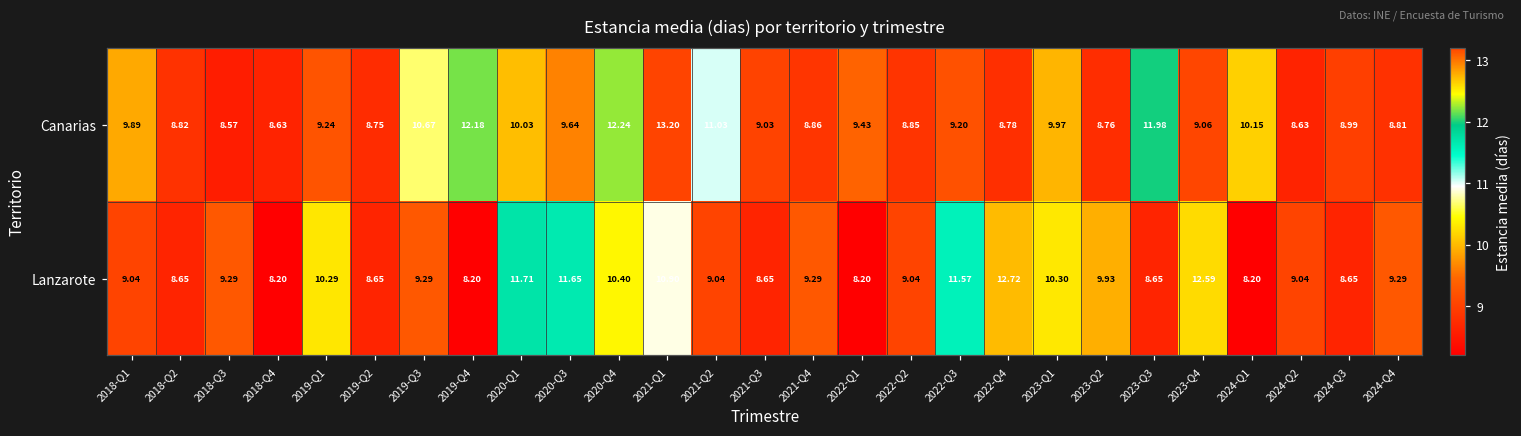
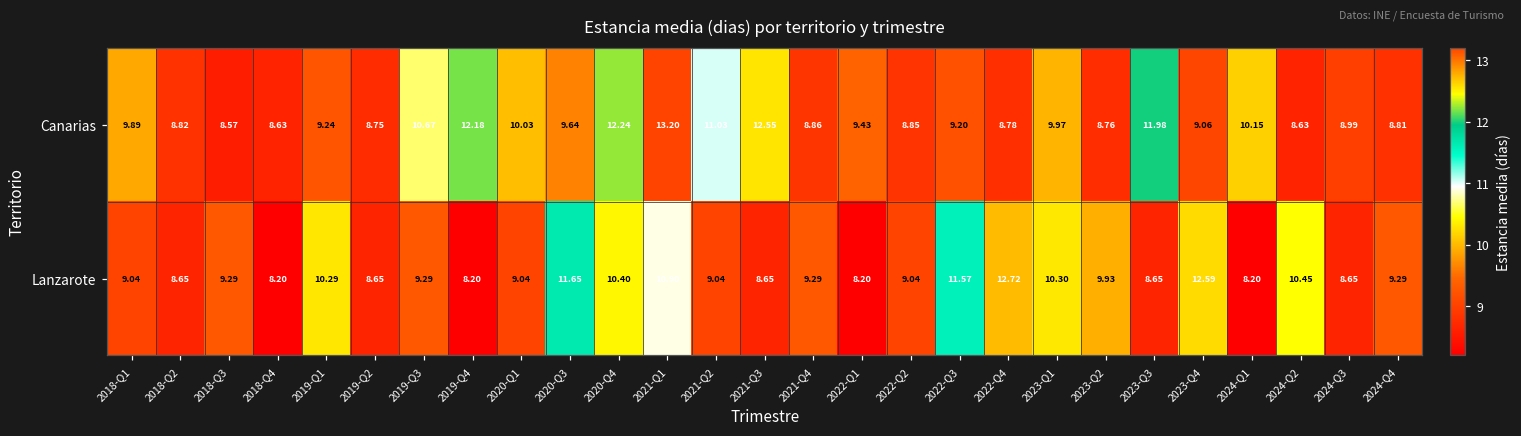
Canarias, 2021-Q3: 9.03 -> 12.55
Lanzarote, 2020-Q1: 11.71 -> 9.04
Lanzarote, 2024-Q2: 9.04 -> 10.45
